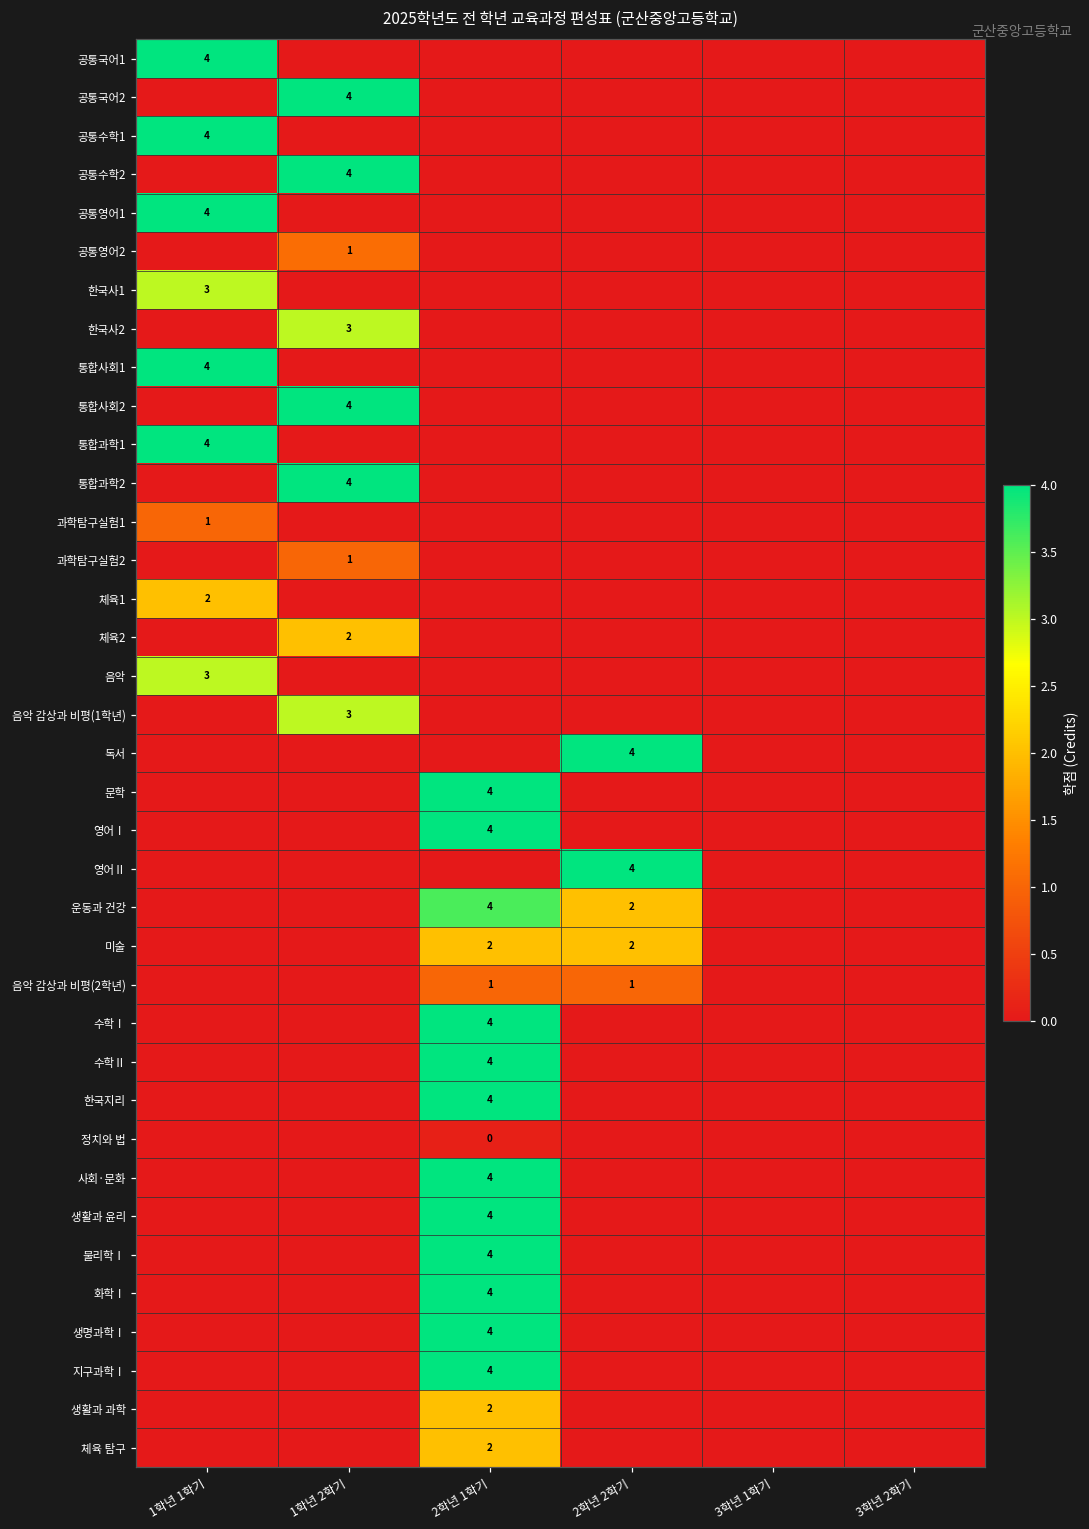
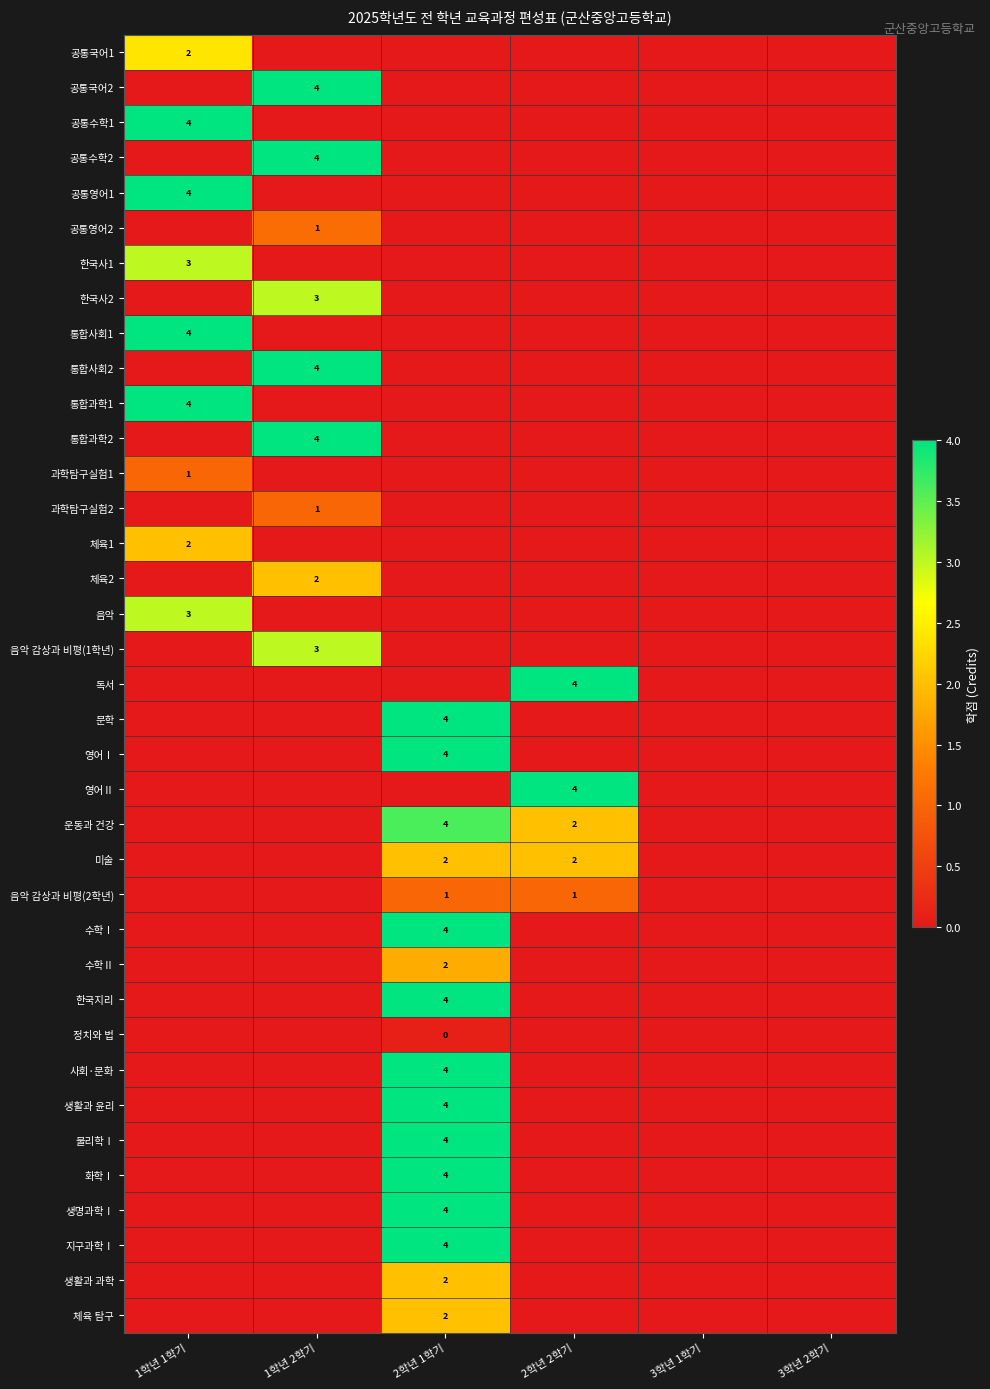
공통국어1, 1학년 1학기: 4 -> 2
수학Ⅱ, 2학년 1학기: 4 -> 2
